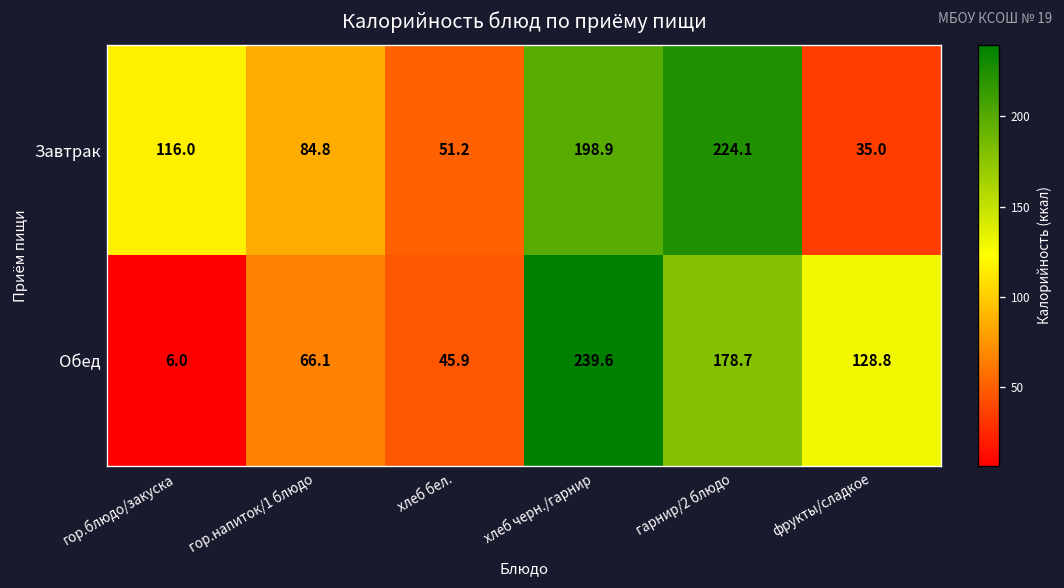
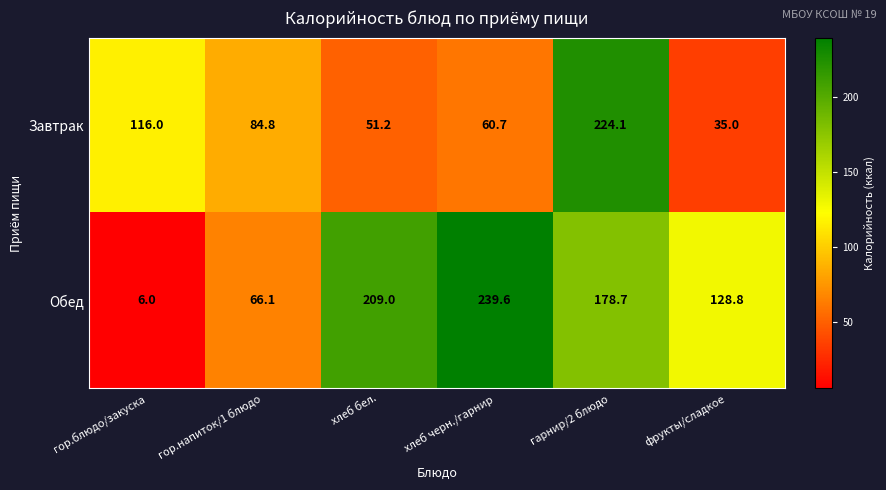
Завтрак, хлеб черн./гарнир: 198.9 -> 60.7
Обед, хлеб бел.: 45.9 -> 209.0
